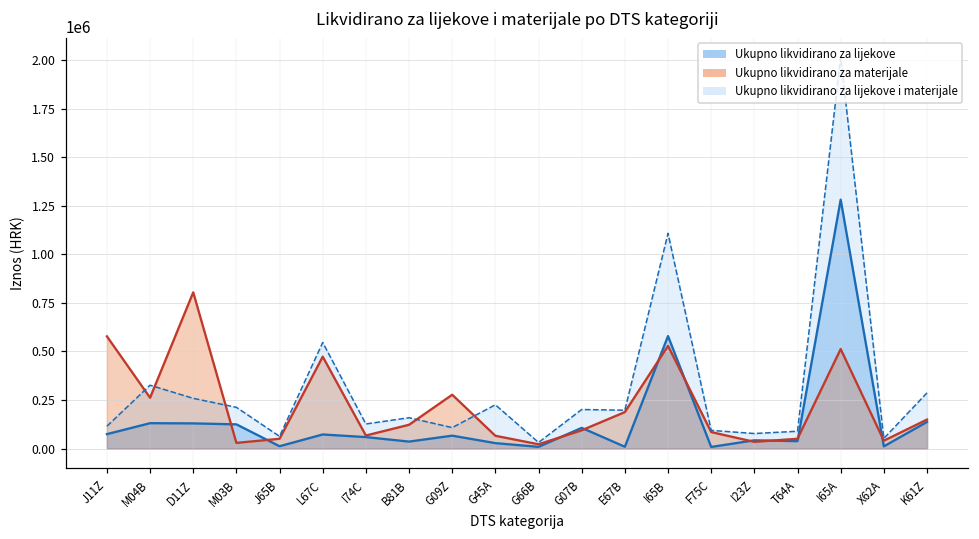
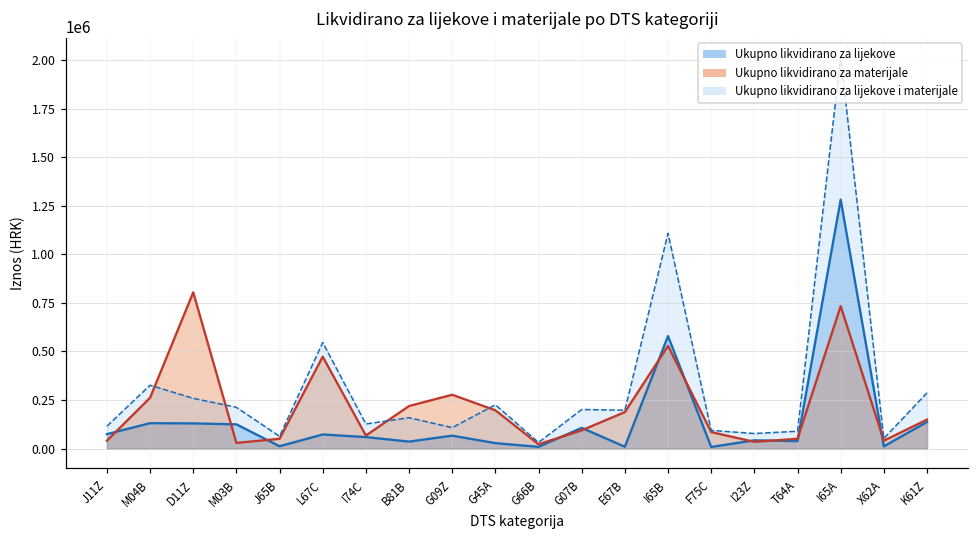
Ukupno likvidirano za materijale, J11Z: 580000 -> 40000
Ukupno likvidirano za materijale, B81B: 120000 -> 220000
Ukupno likvidirano za materijale, G45A: 70000 -> 200000
Ukupno likvidirano za materijale, I65A: 510000 -> 730000
